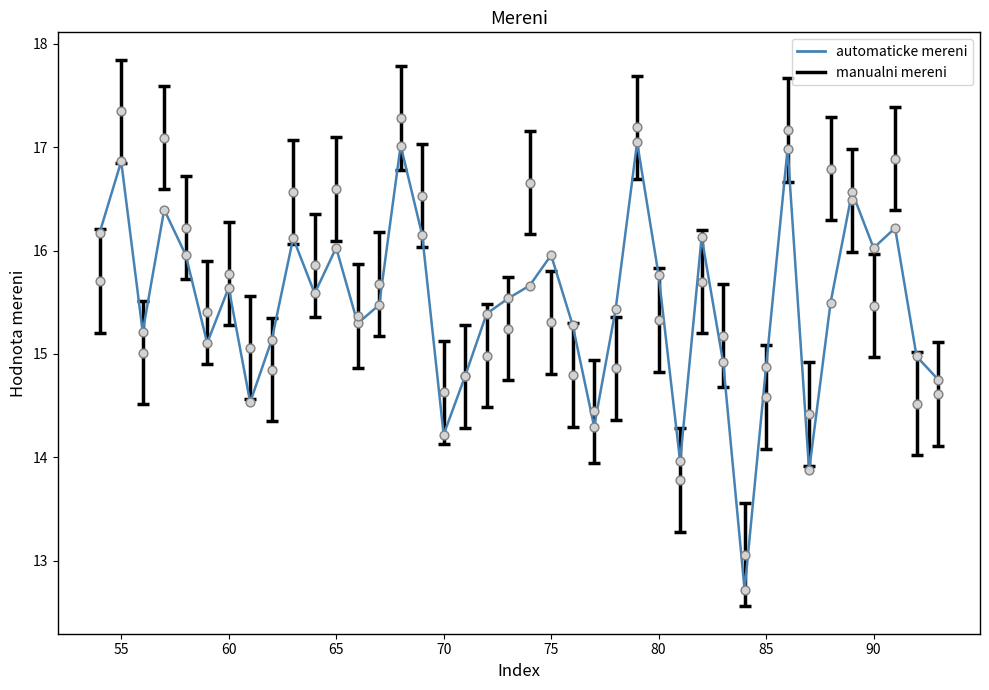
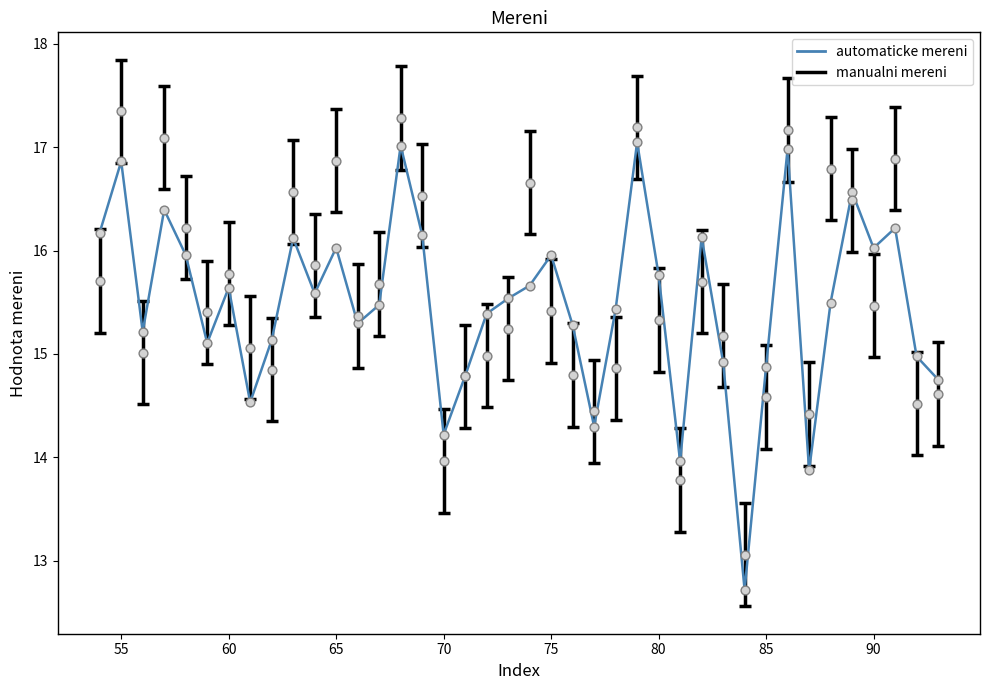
manualni mereni, 65: 16.60 -> 16.87
manualni mereni, 70: 14.63 -> 13.97
manualni mereni, 75: 15.31 -> 15.41
